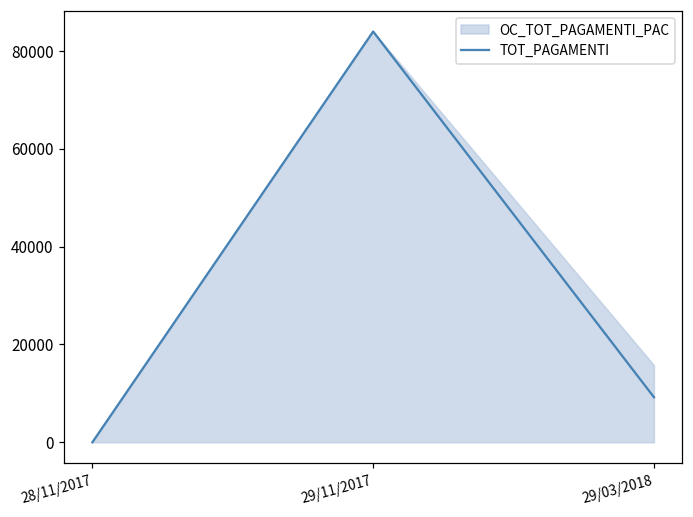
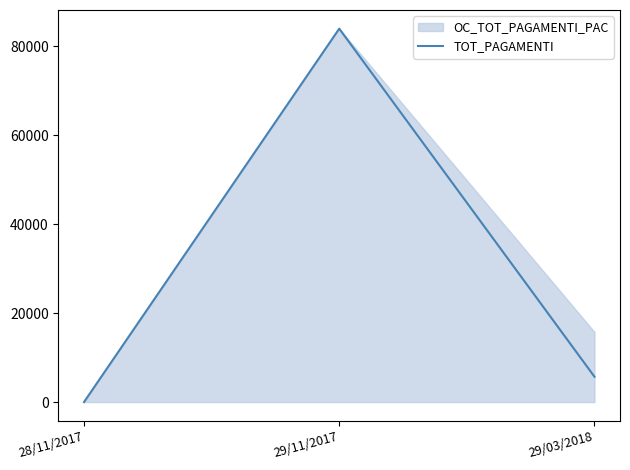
TOT_PAGAMENTI, 29/03/2018: 9000 -> 6000
